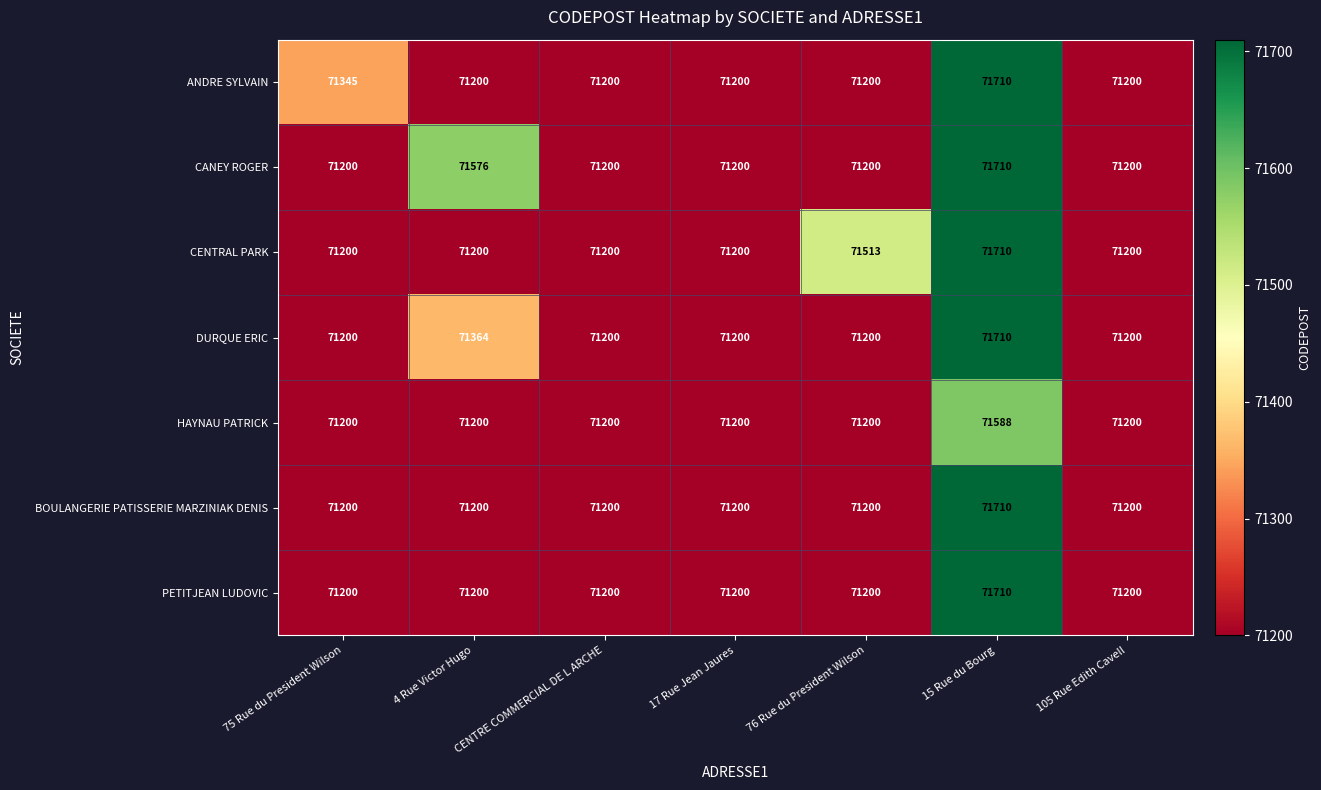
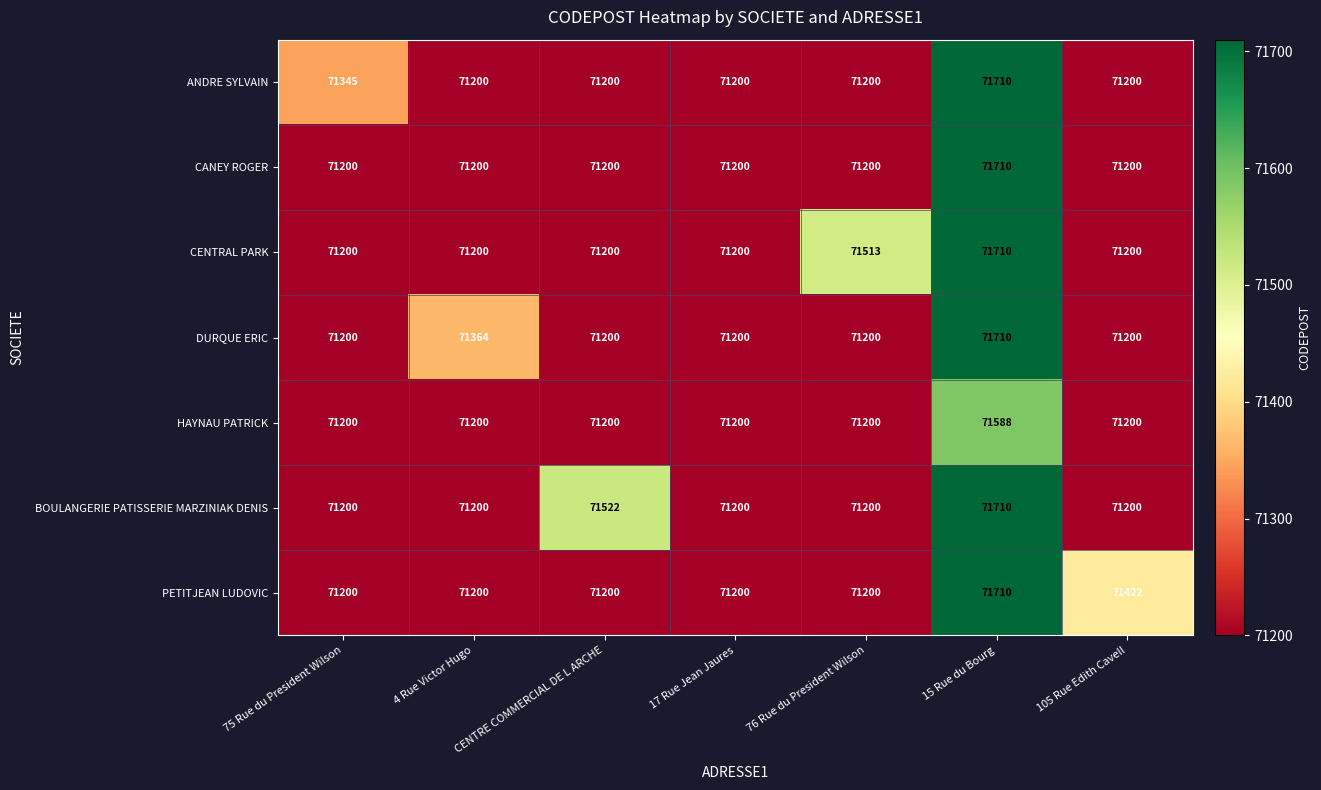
CANEY ROGER, 4 Rue Victor Hugo: 71576 -> 71200
BOULANGERIE PATISSERIE MARZINIAK DENIS, CENTRE COMMERCIAL DE L ARCHE: 71200 -> 71522
PETITJEAN LUDOVIC, 105 Rue Edith Cavell: 71200 -> 71422
